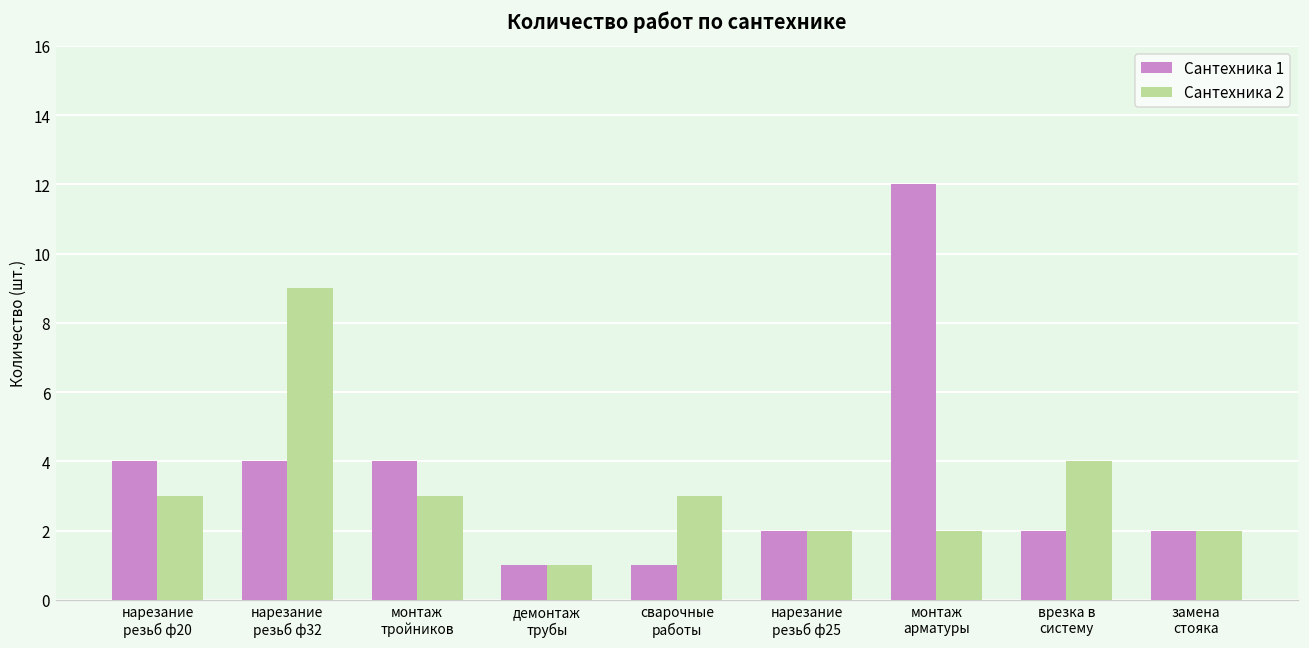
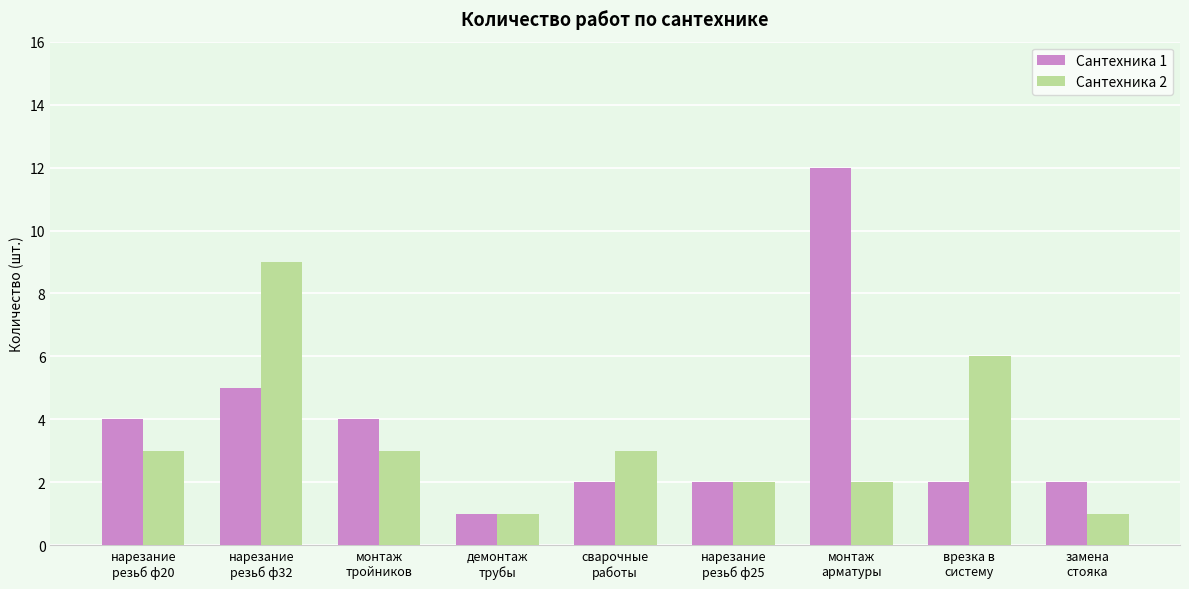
Сантехника 1, нарезание резьб ф32: 4 -> 5
Сантехника 1, сварочные работы: 1 -> 2
Сантехника 2, врезка в систему: 4 -> 6
Сантехника 2, замена стояка: 2 -> 1
